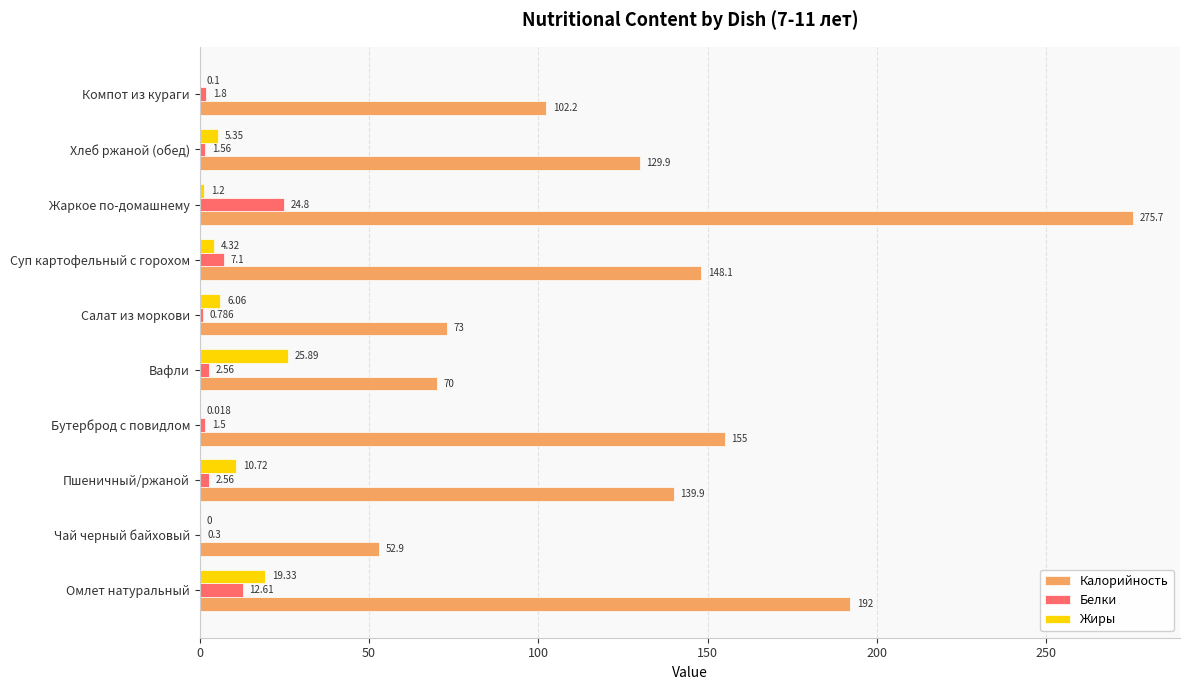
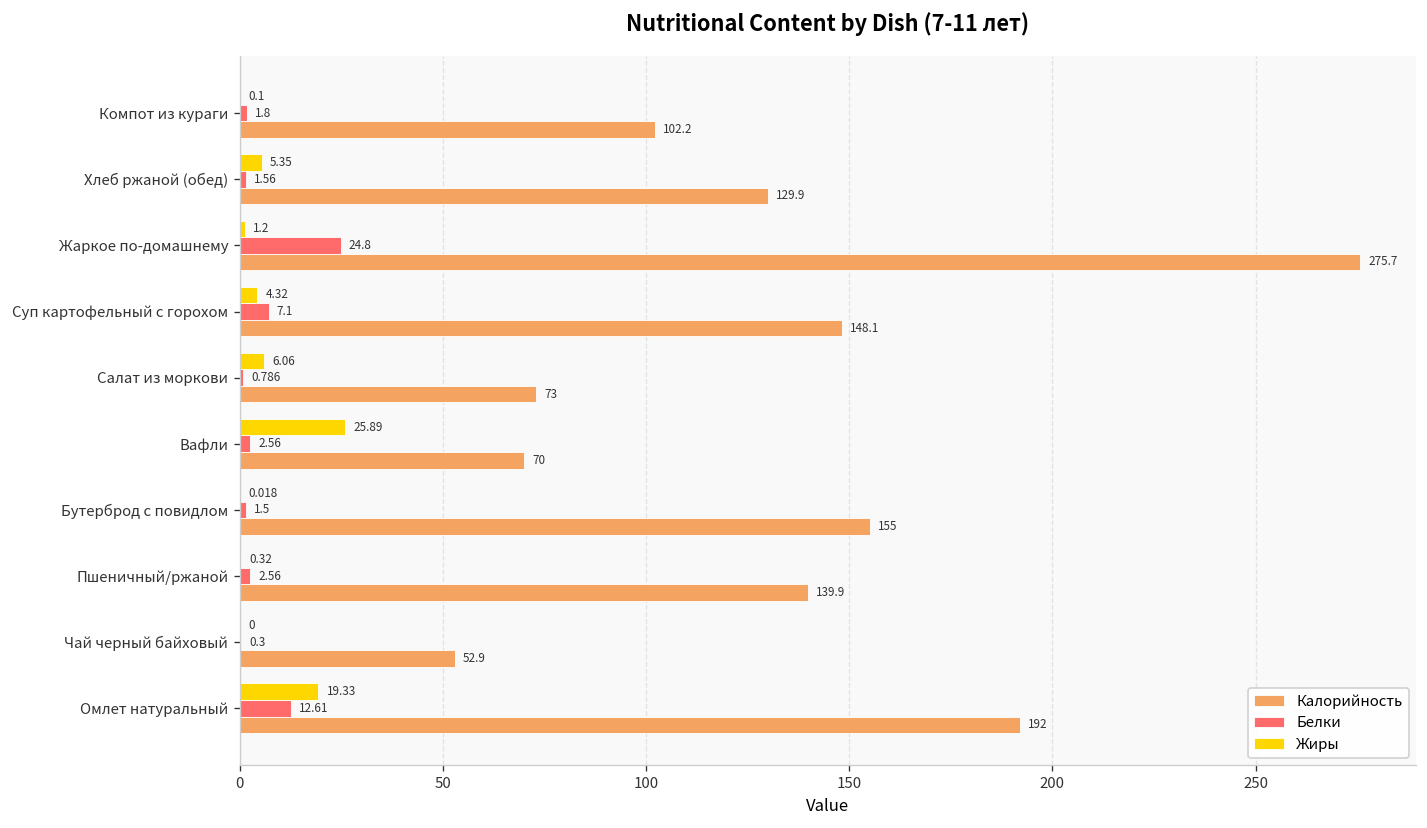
Жиры, Пшеничный/ржаной: 10.72 -> 0.32
